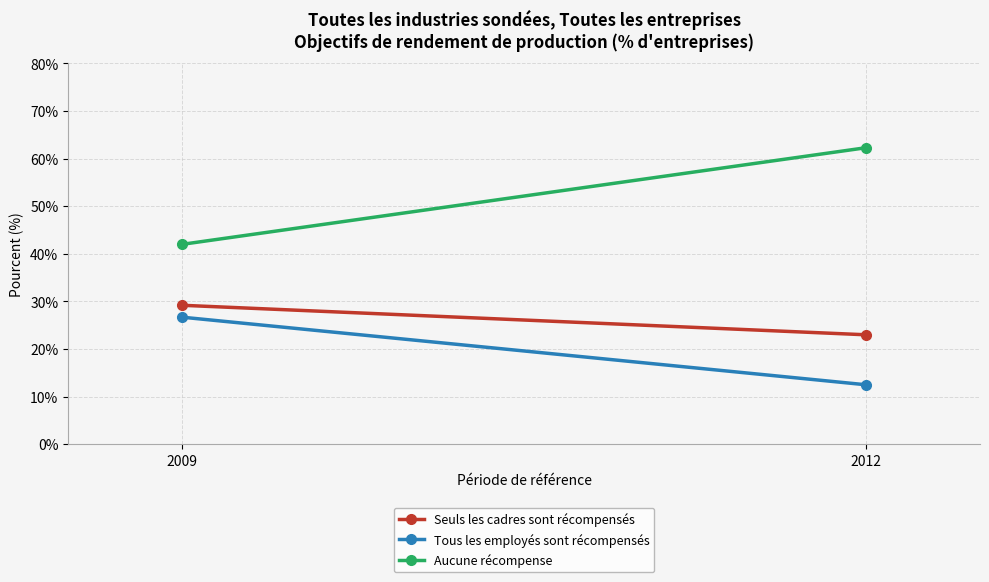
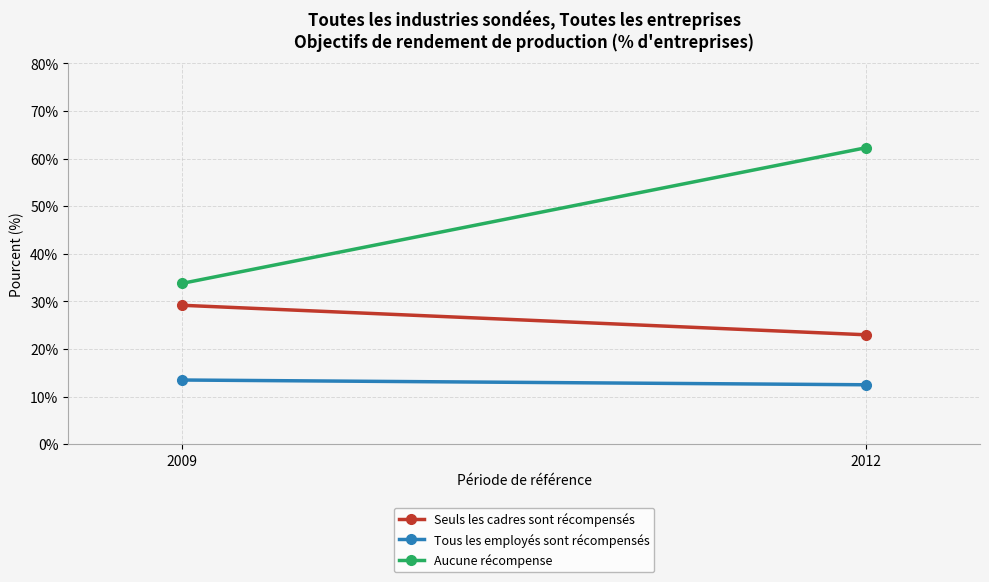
Tous les employés sont récompensés, 2009: 27% -> 14%
Aucune récompense, 2009: 42% -> 34%
